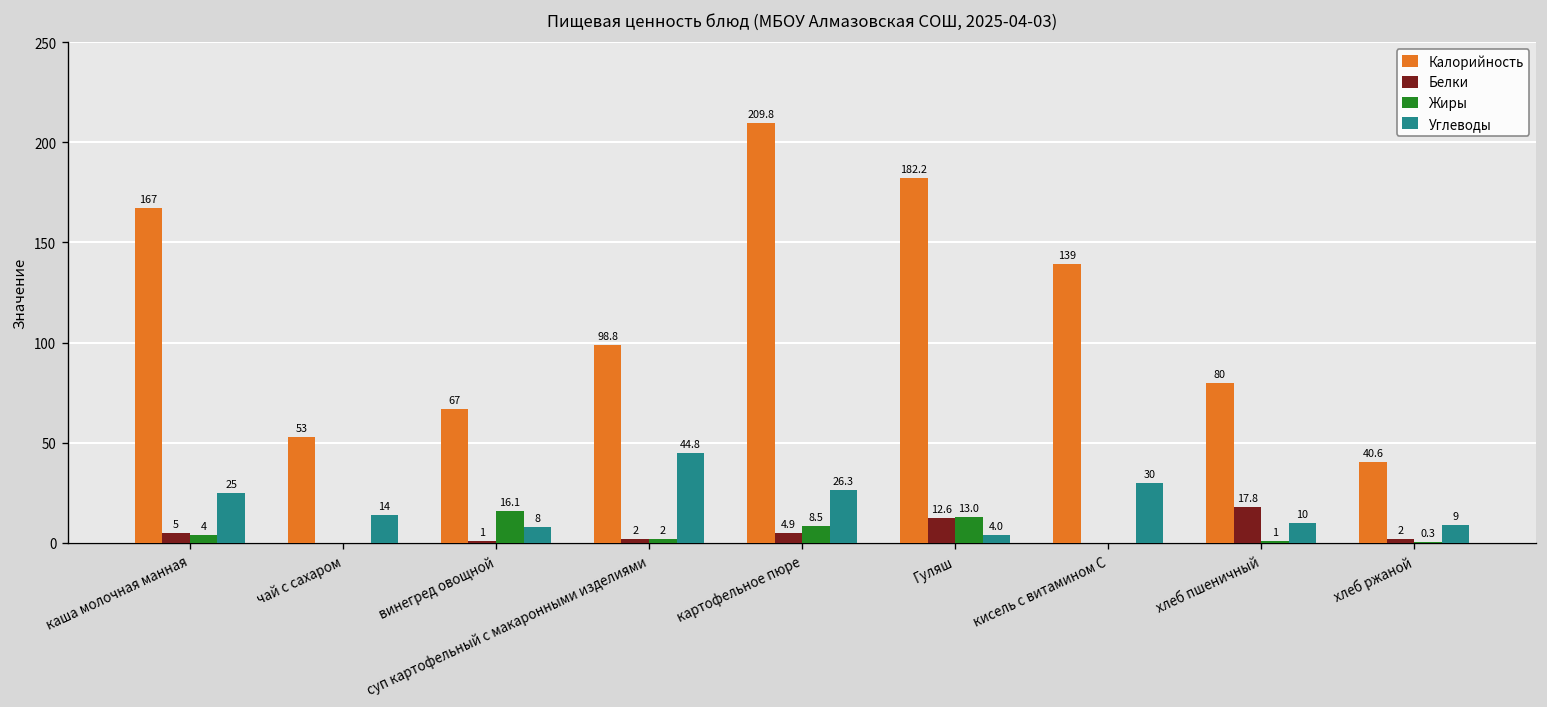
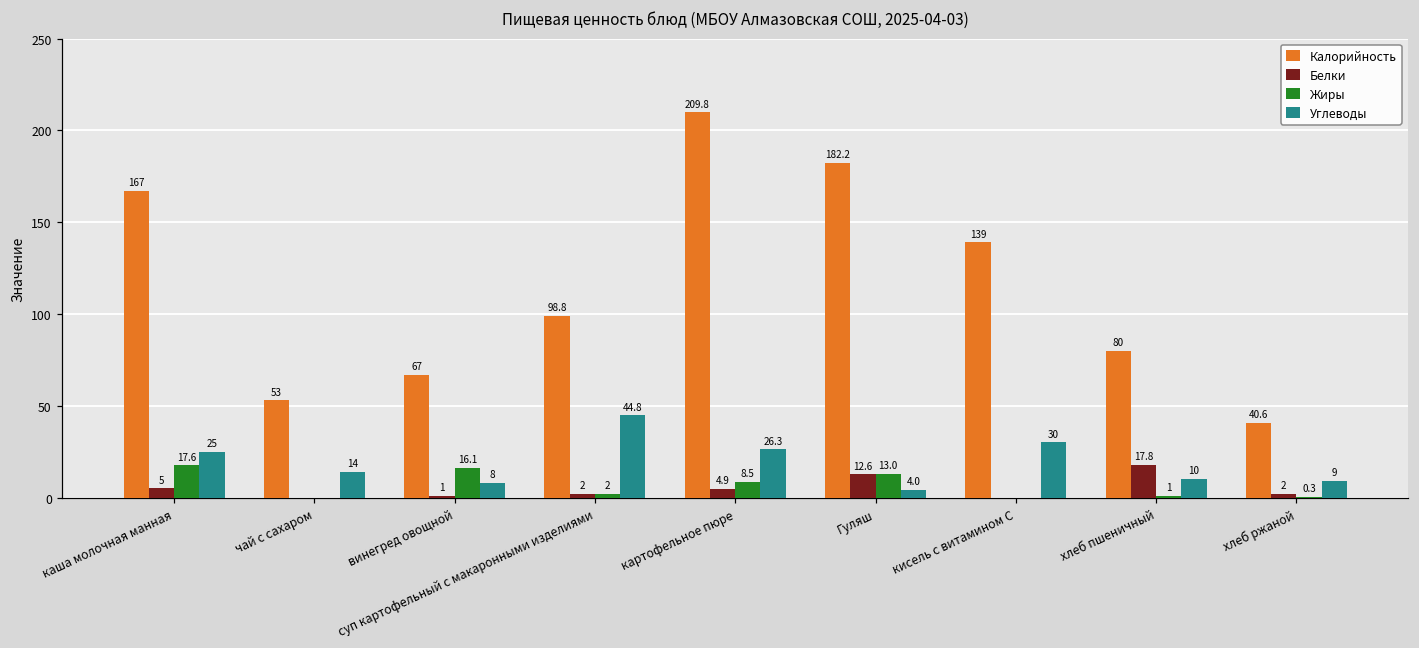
Жиры, каша молочная манная: 4 -> 17.6
